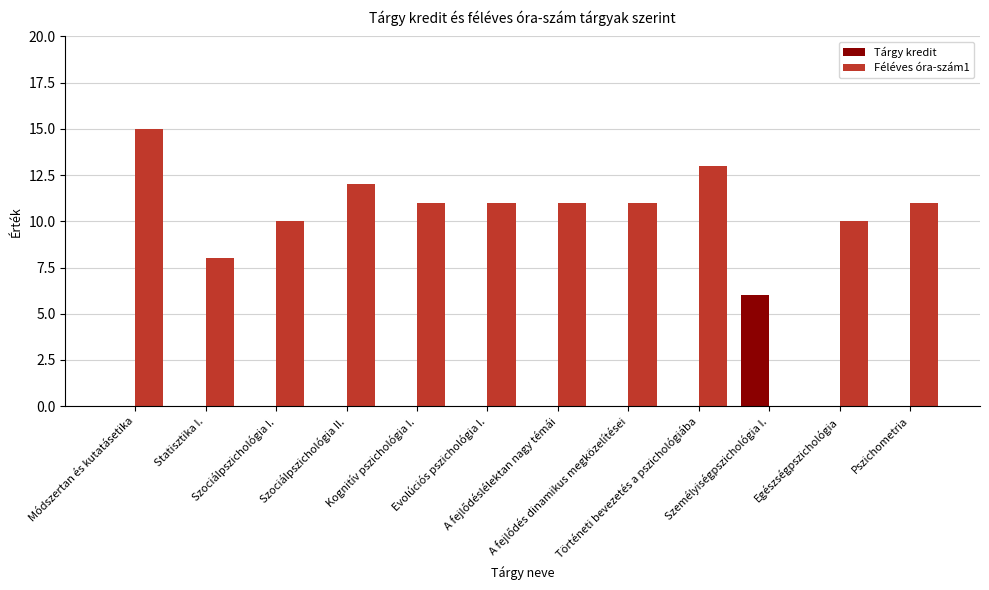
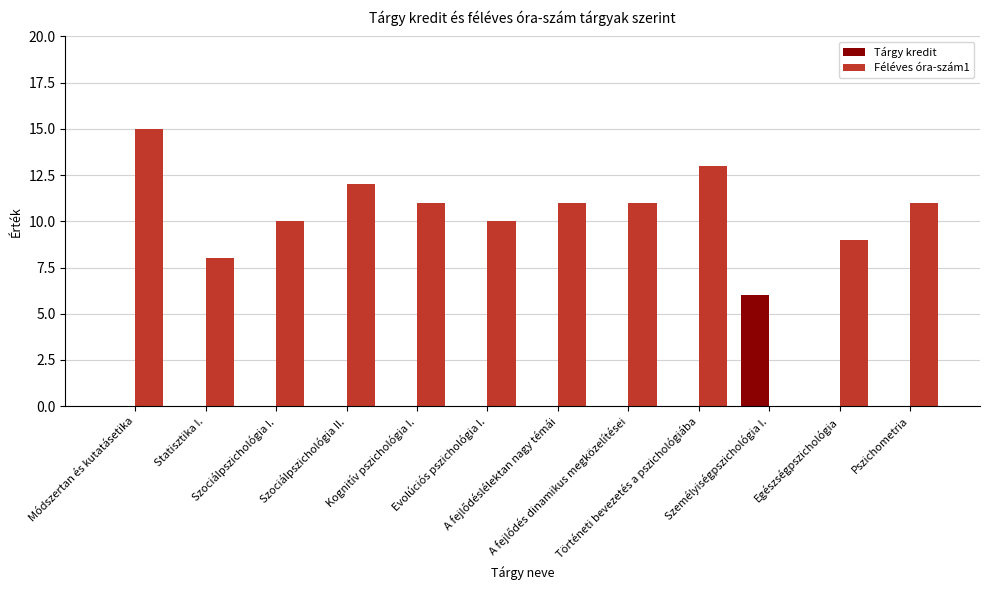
Féléves óra-szám1, Evolúciós pszichológia I.: 11 -> 10
Féléves óra-szám1, Egészségpszichológia: 10 -> 9
